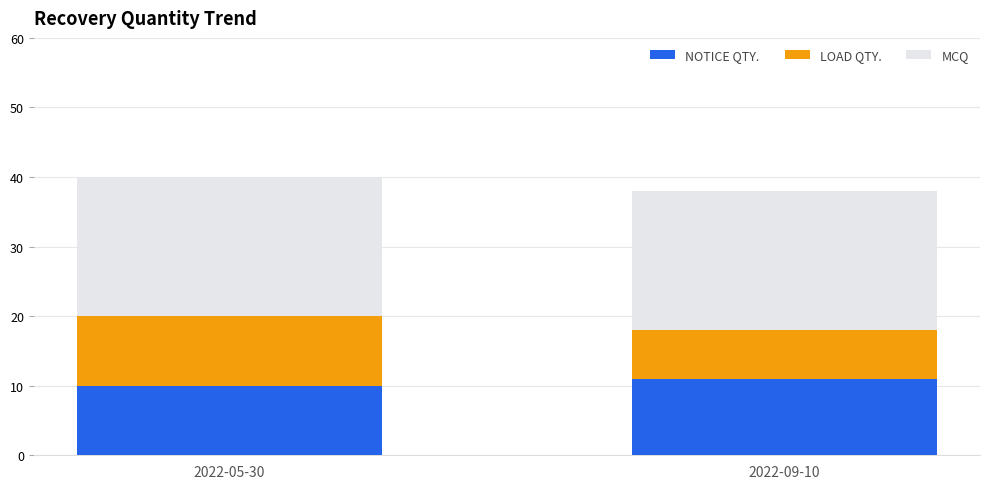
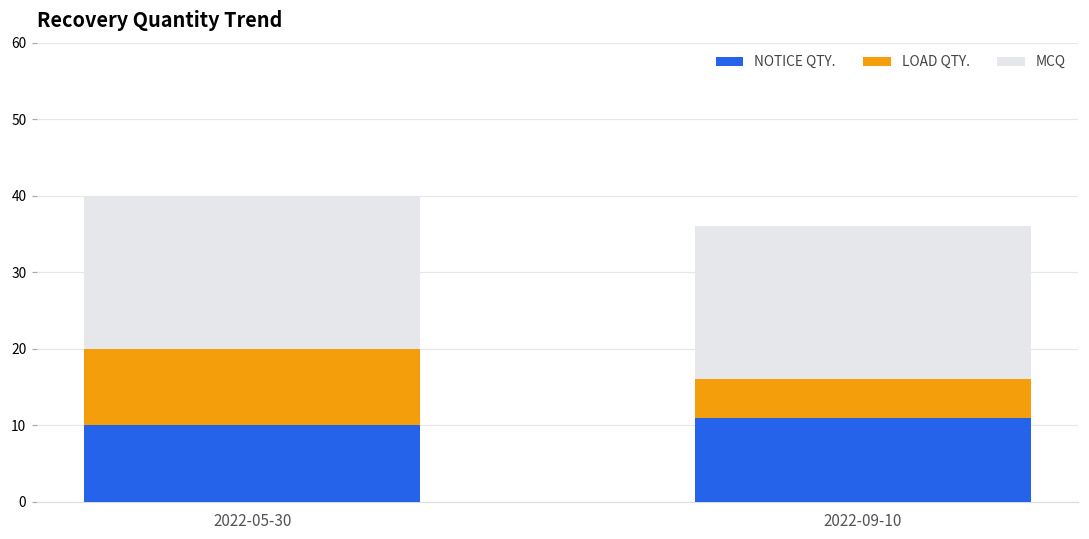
LOAD QTY., 2022-09-10: 7 -> 5
